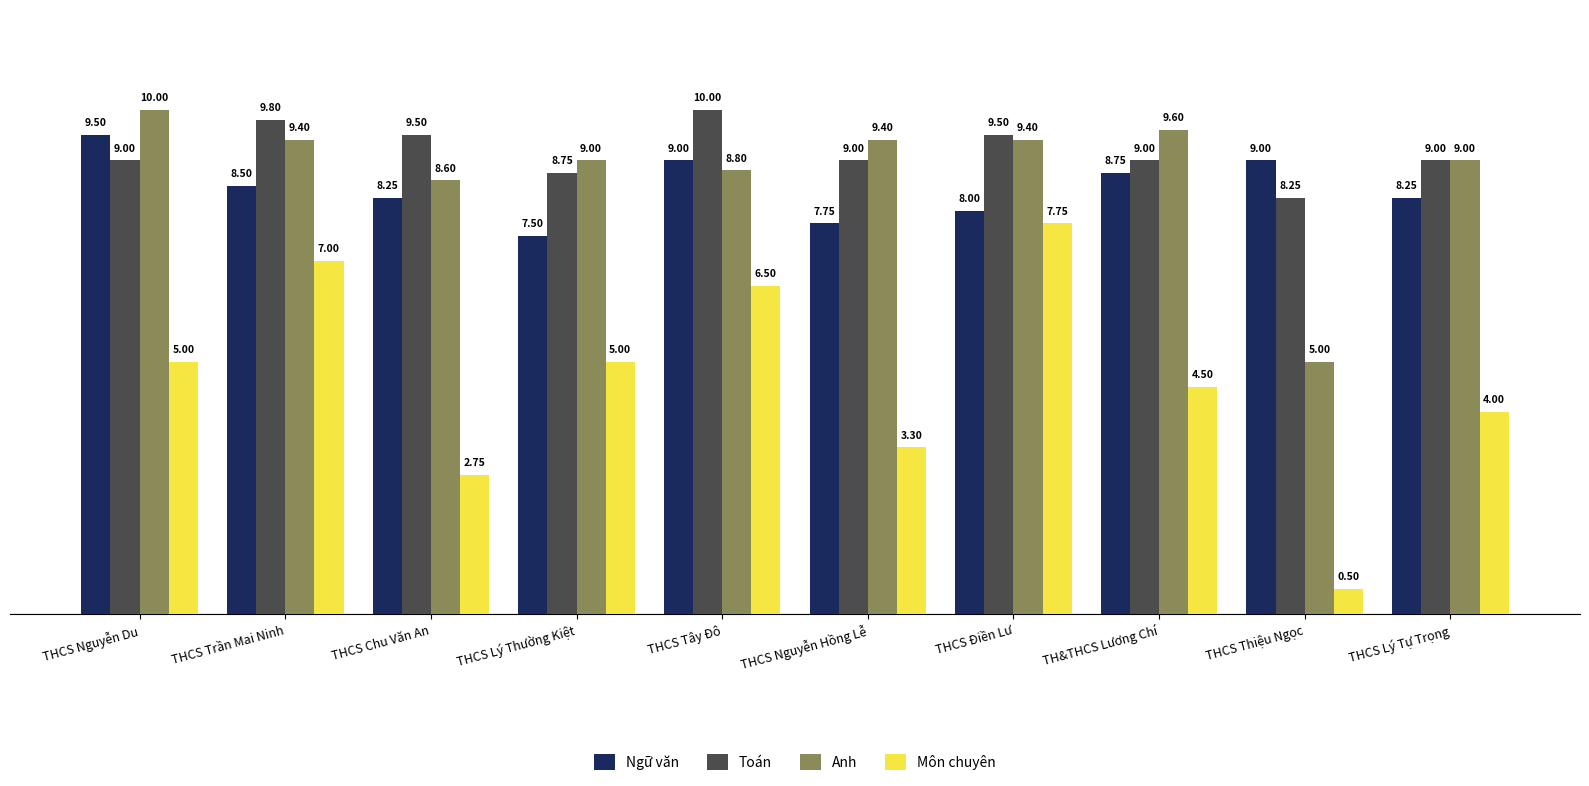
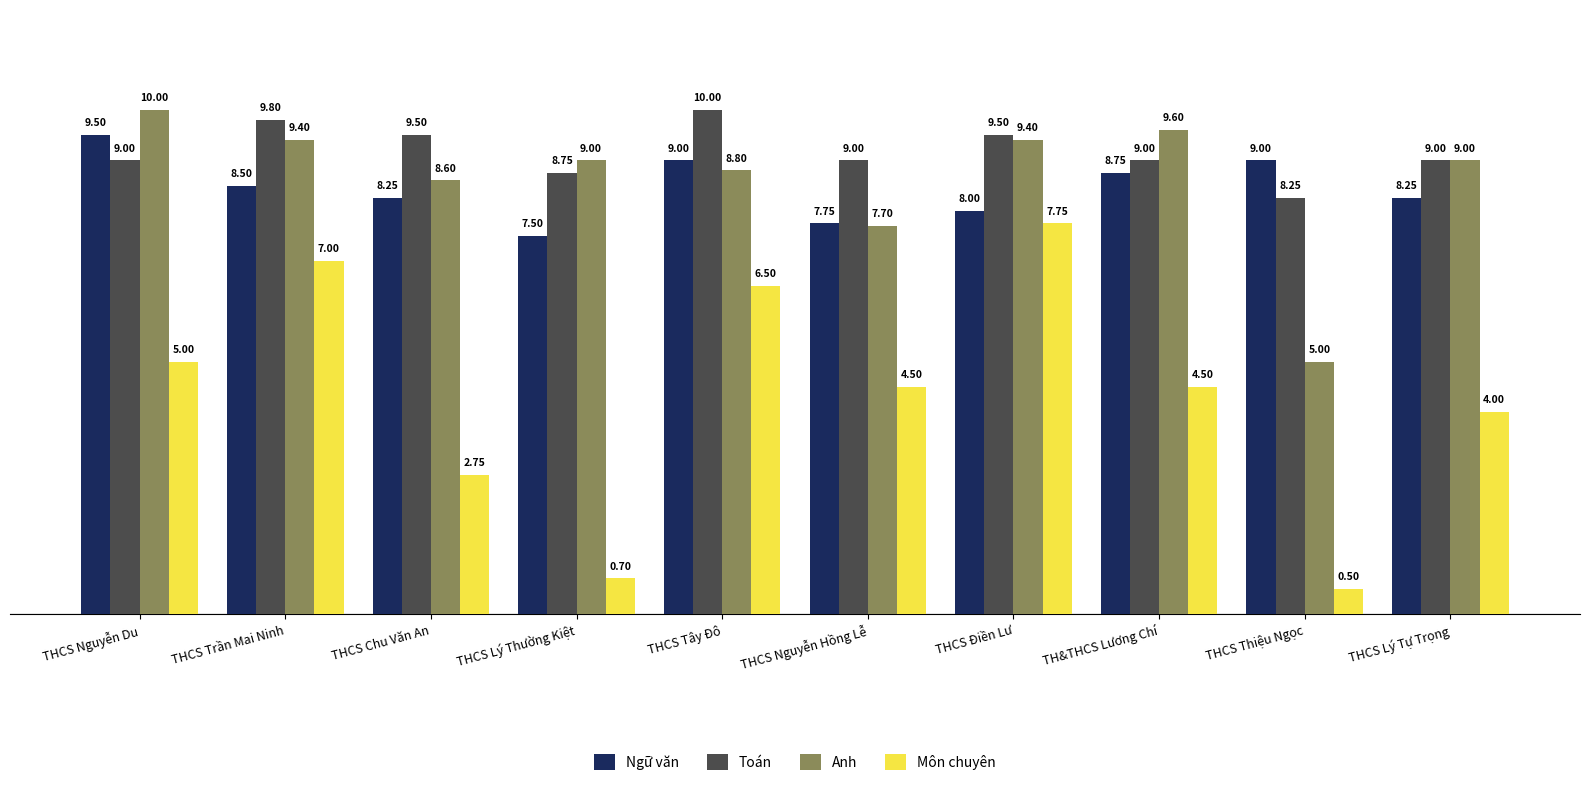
Môn chuyên, THCS Lý Thường Kiệt: 5.00 -> 0.70
Anh, THCS Nguyễn Hồng Lễ: 9.40 -> 7.70
Môn chuyên, THCS Nguyễn Hồng Lễ: 3.30 -> 4.50
